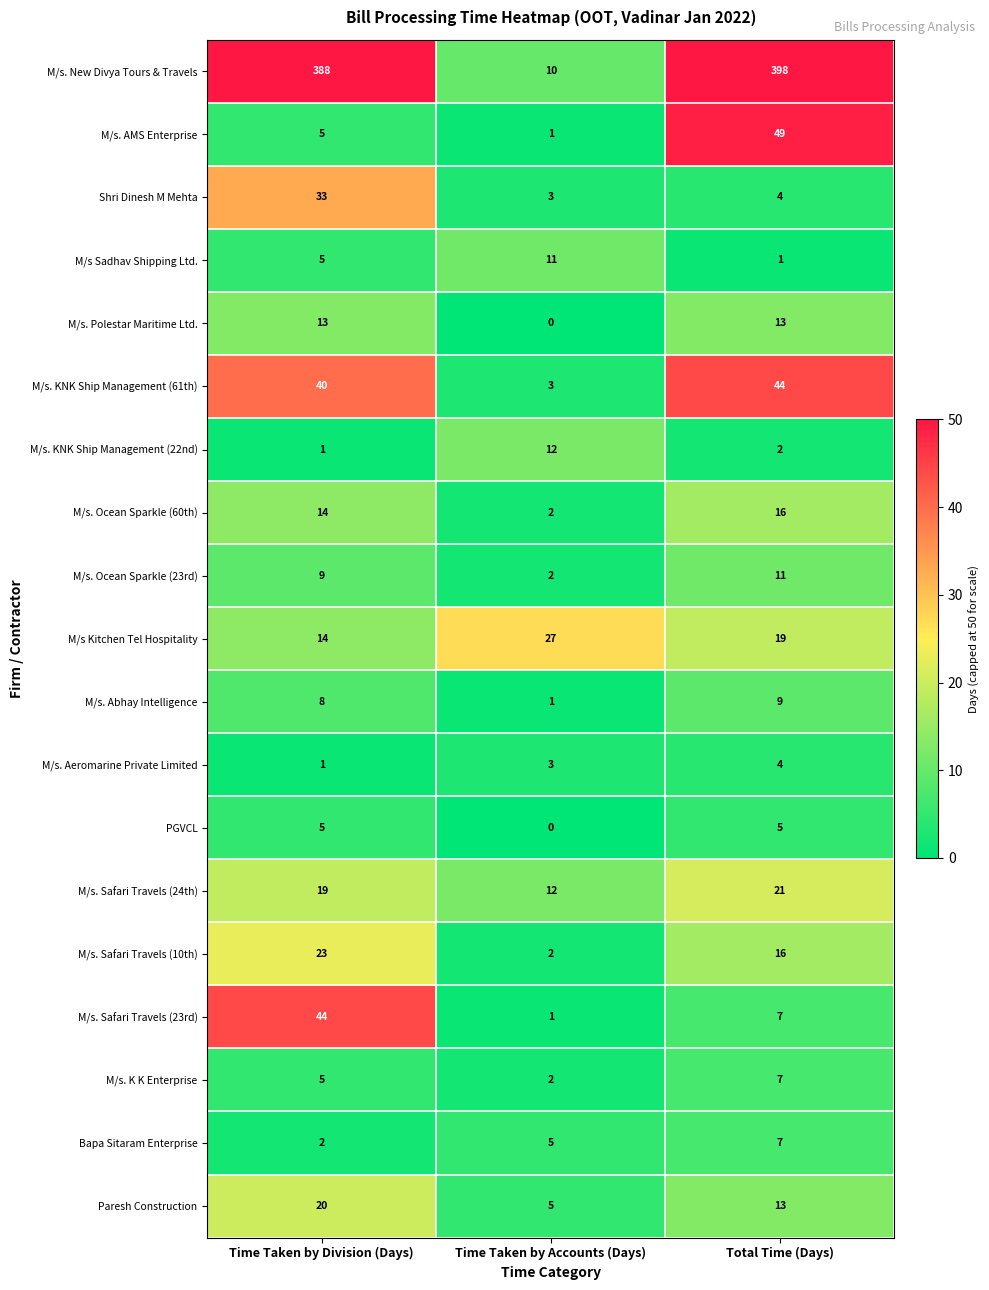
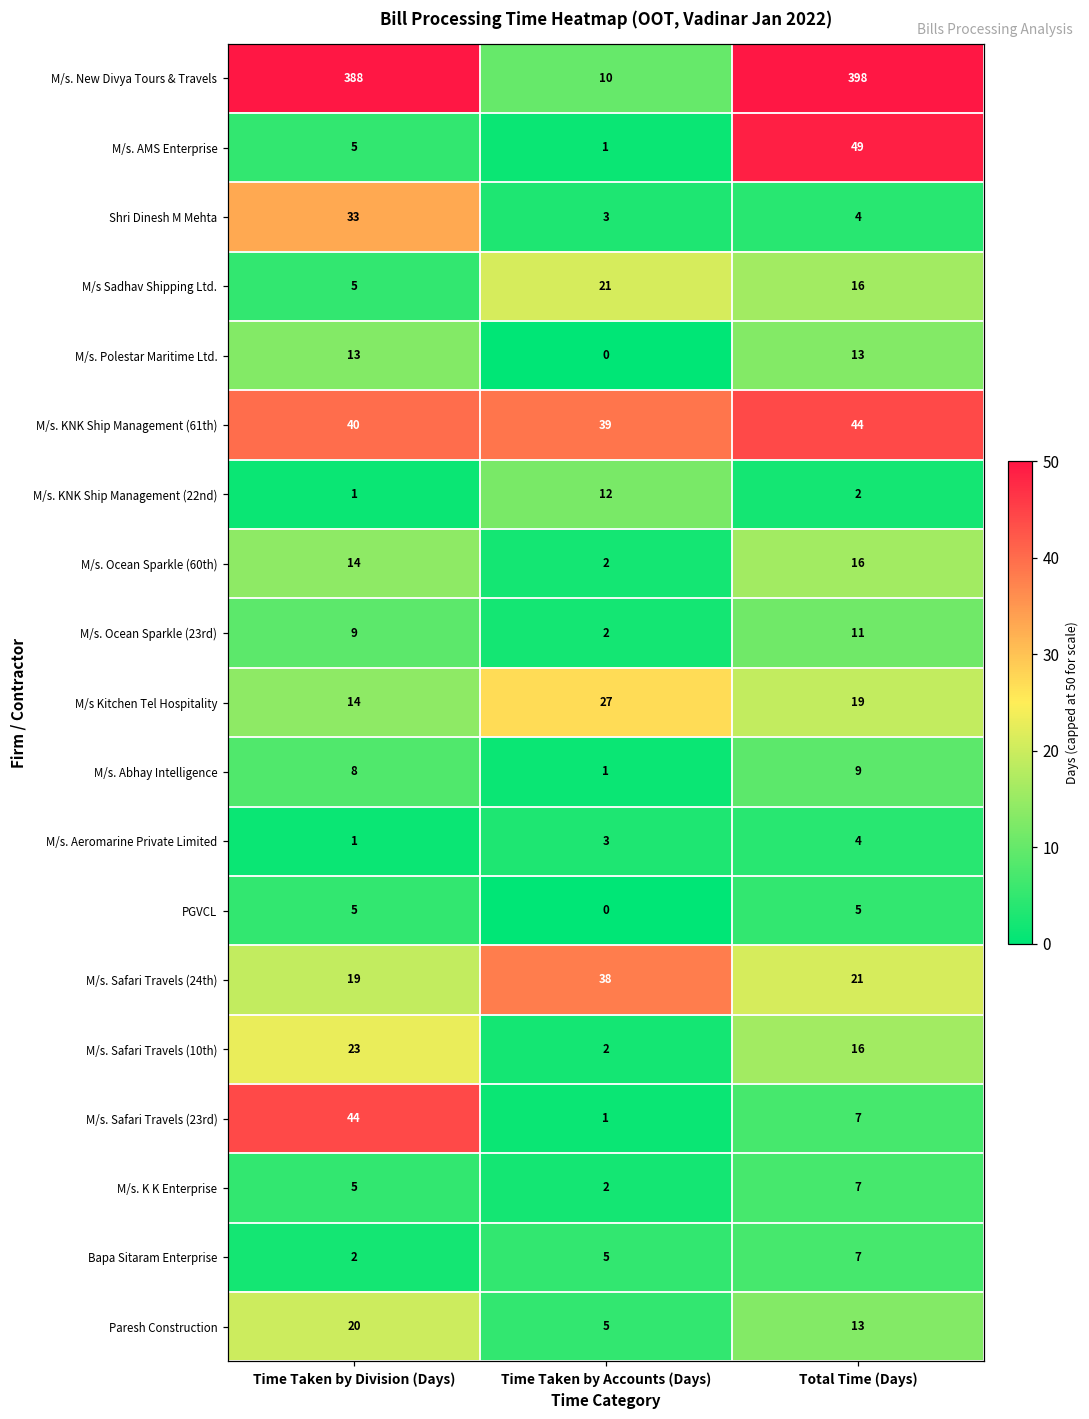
M/s Sadhav Shipping Ltd., Time Taken by Accounts (Days): 11 -> 21
M/s Sadhav Shipping Ltd., Total Time (Days): 1 -> 16
M/s. KNK Ship Management (61th), Time Taken by Accounts (Days): 3 -> 39
M/s. Safari Travels (24th), Time Taken by Accounts (Days): 12 -> 38
